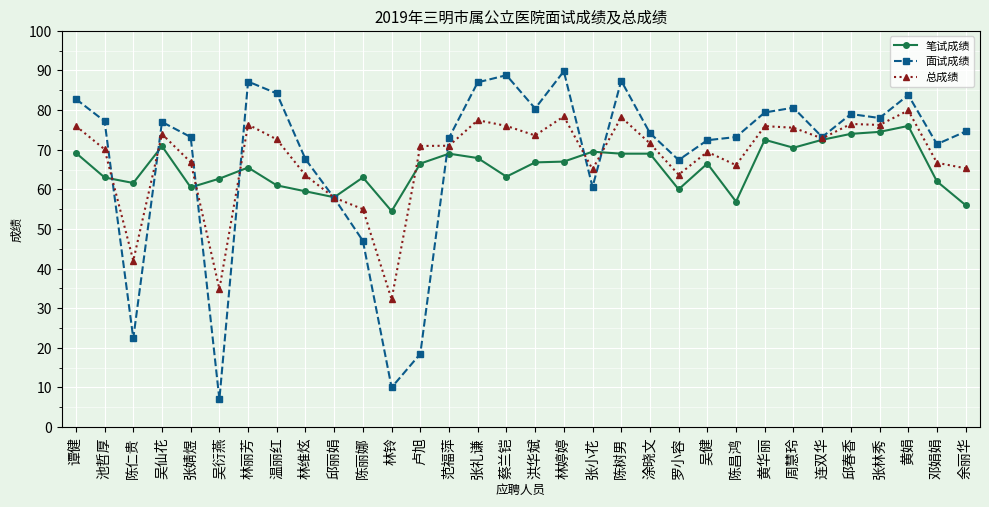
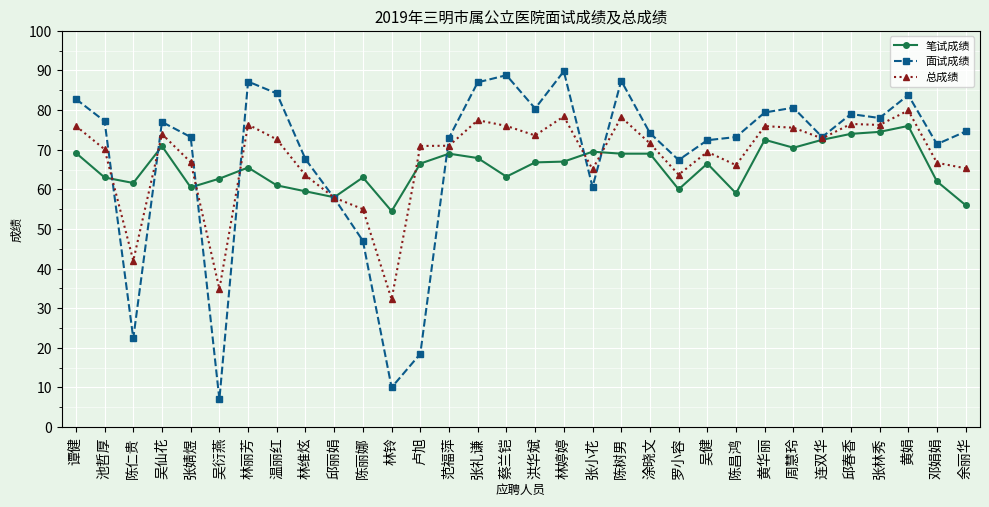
笔试成绩, 陈昌鸿: 57 -> 59
